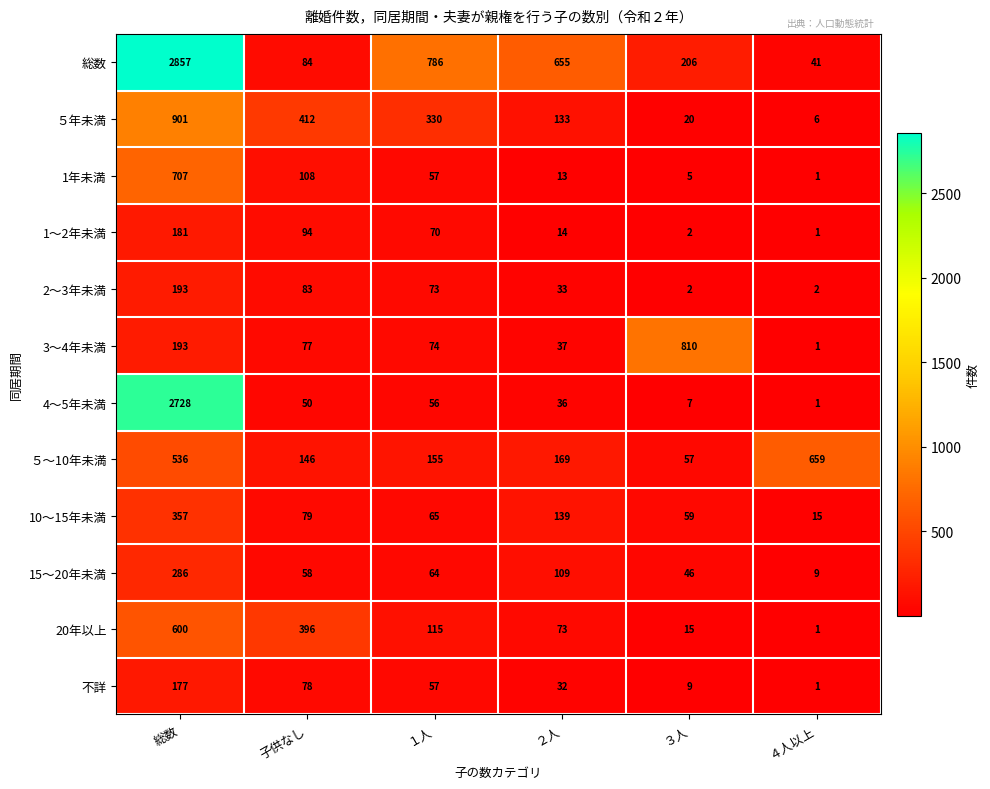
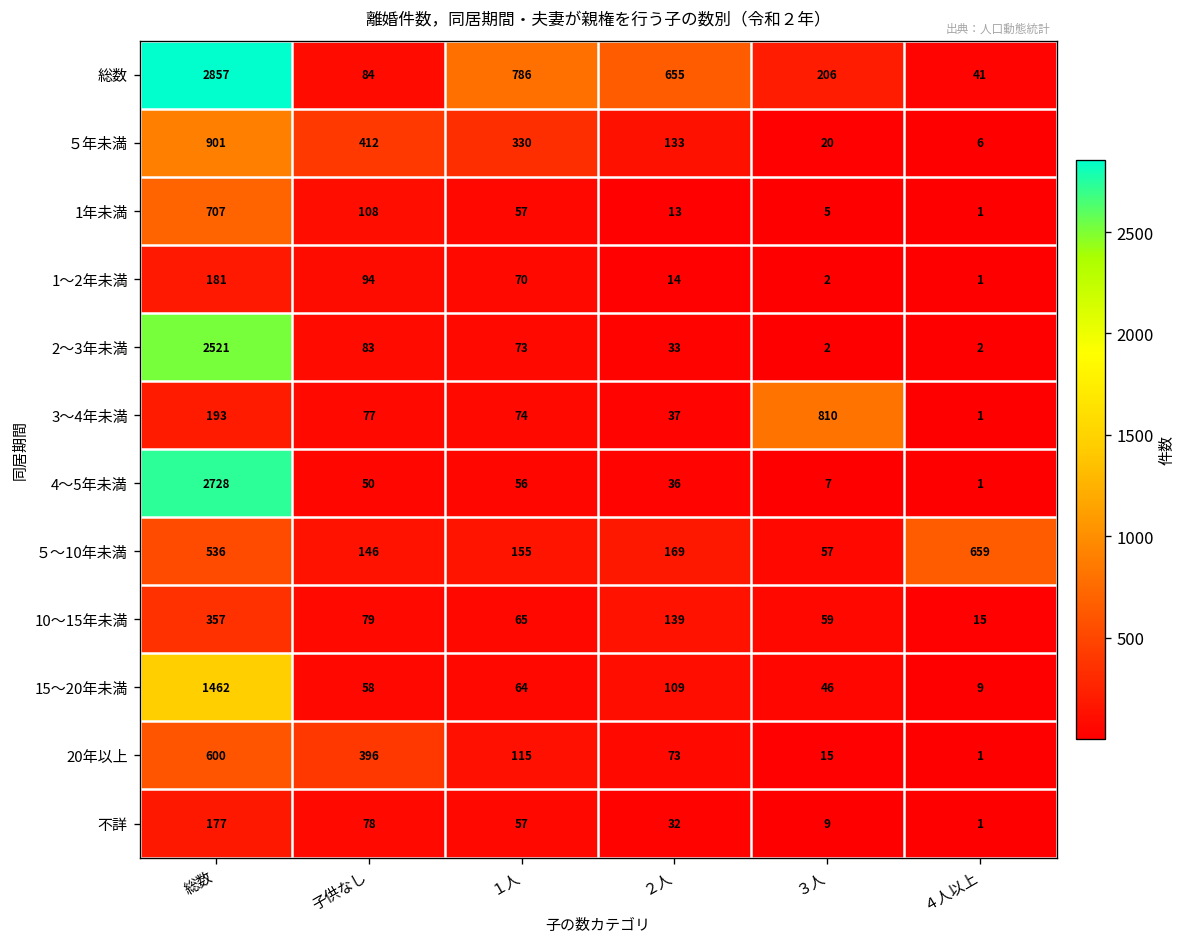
2～3年未満, 総数: 193 -> 2521
15～20年未満, 総数: 286 -> 1462
